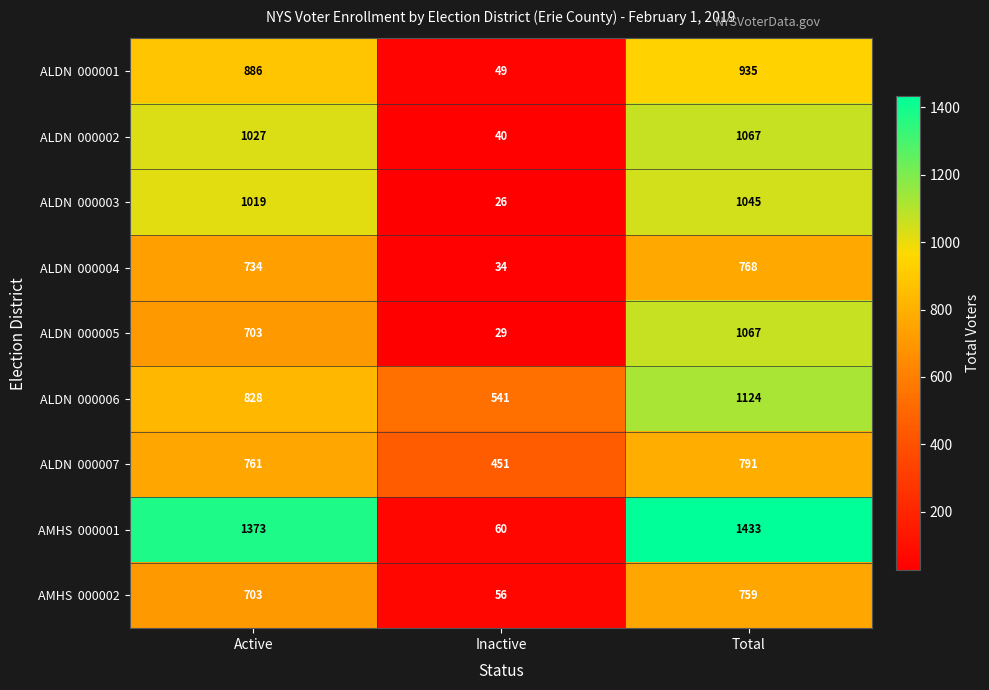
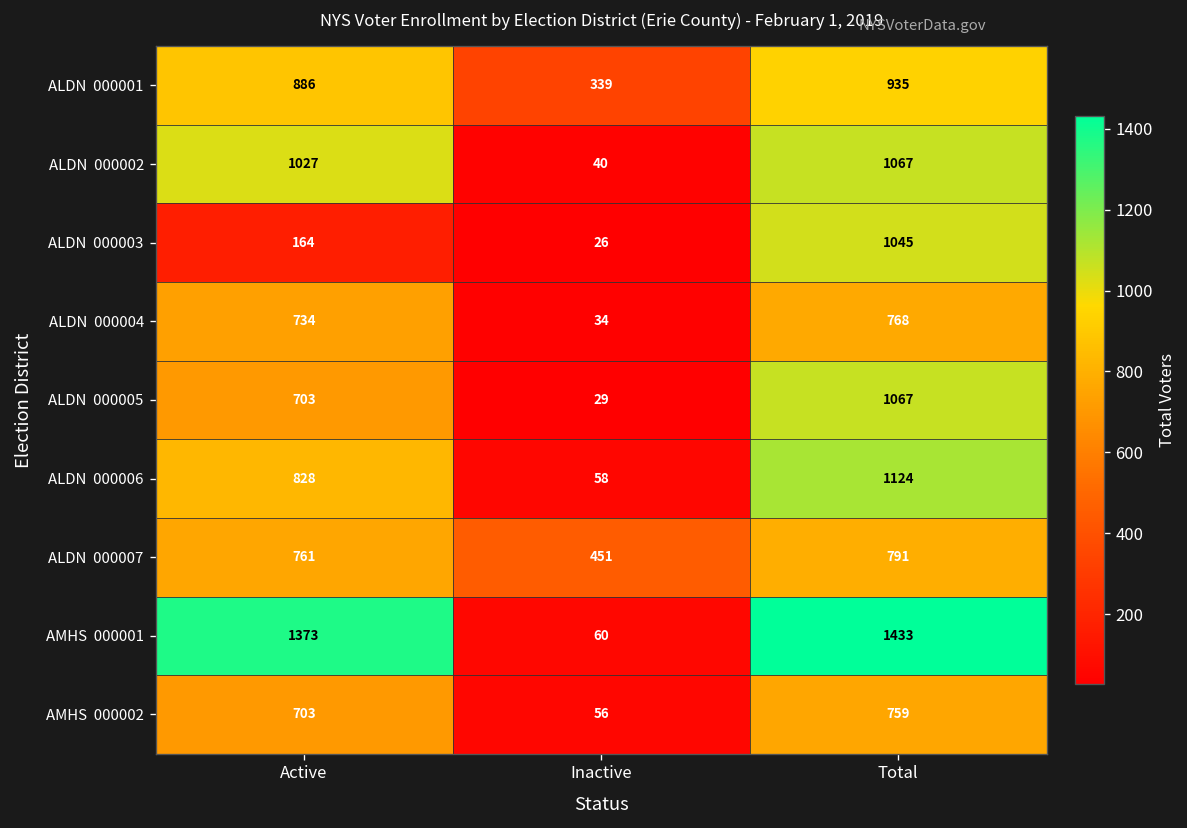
ALDN 000001, Inactive: 49 -> 339
ALDN 000003, Active: 1019 -> 164
ALDN 000006, Inactive: 541 -> 58
